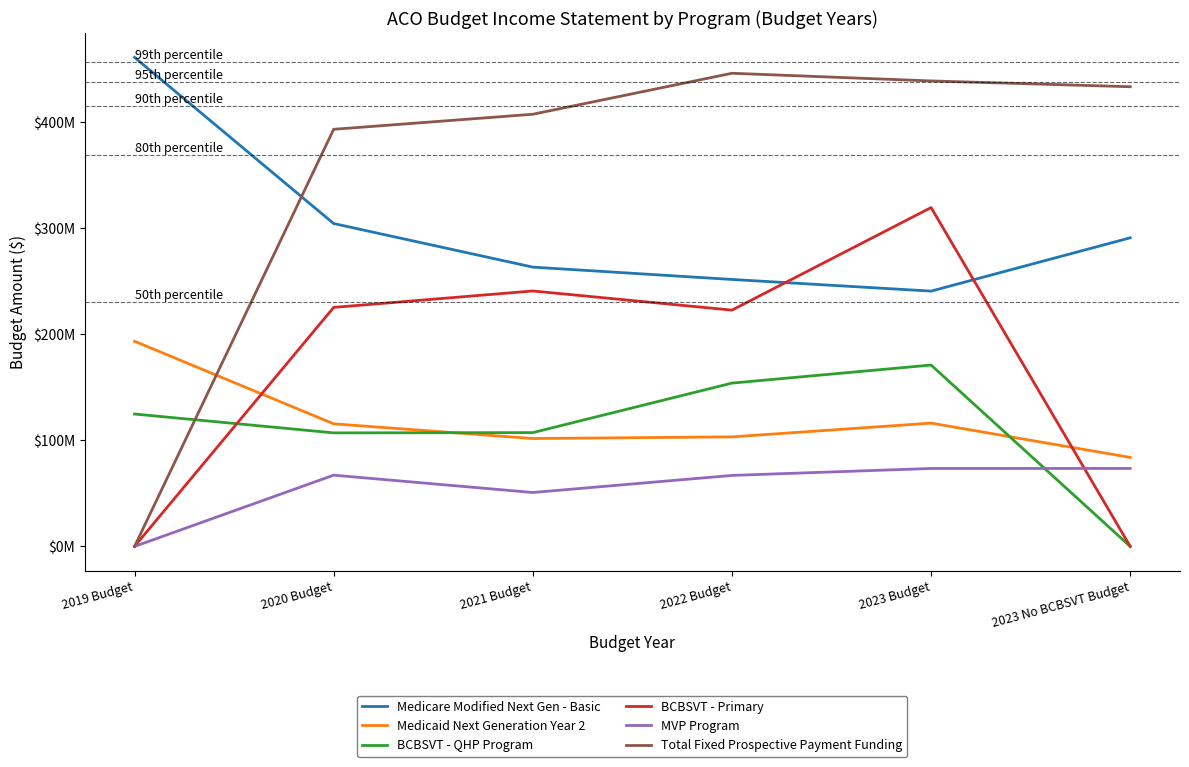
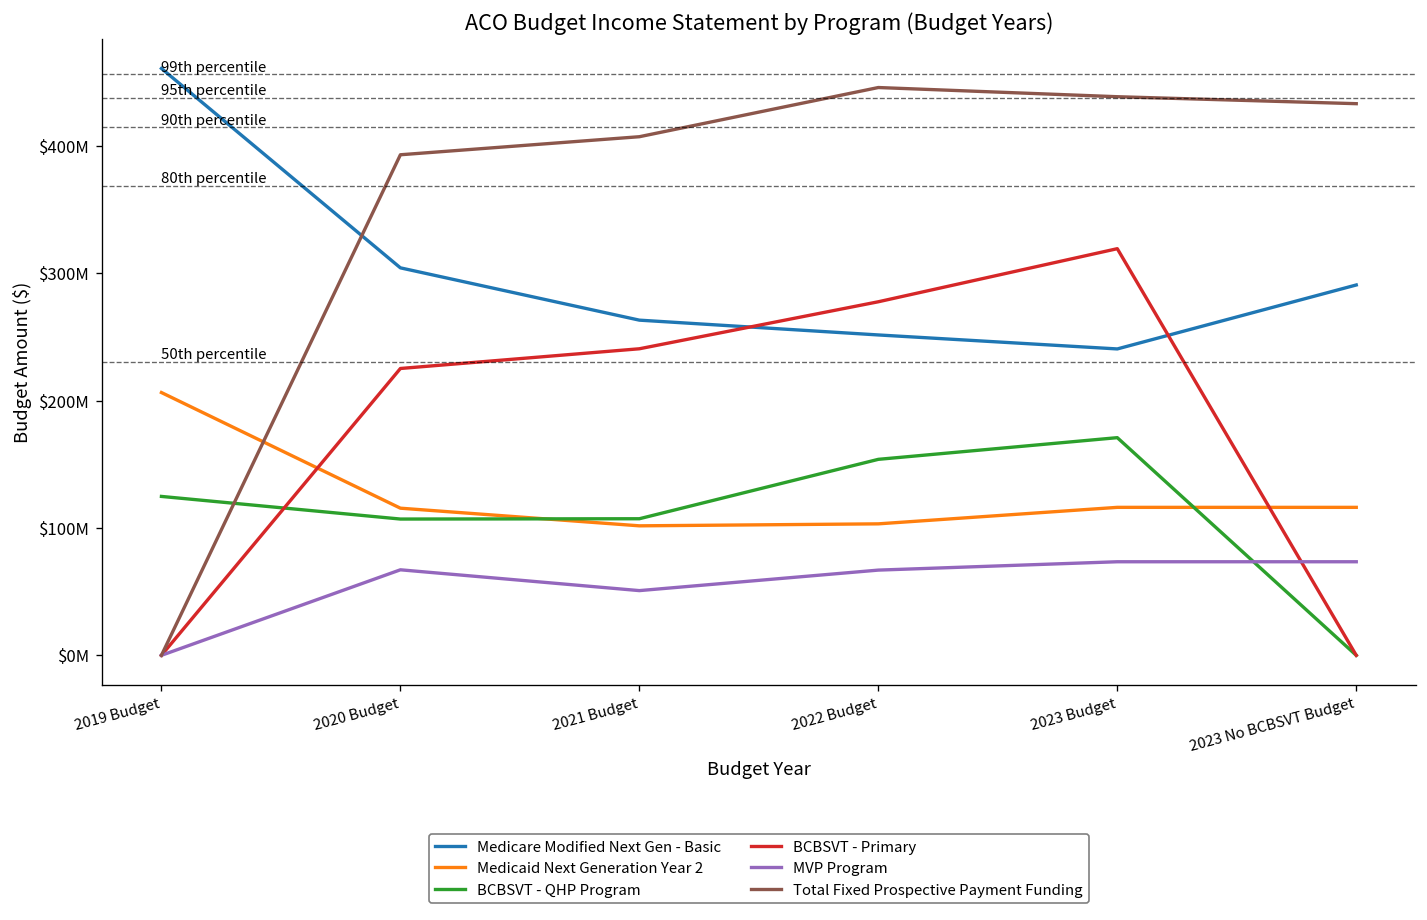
Medicaid Next Generation Year 2, 2019 Budget: $193000000 -> $206000000
BCBSVT - Primary, 2022 Budget: $223000000 -> $278000000
Medicaid Next Generation Year 2, 2023 No BCBSVT Budget: $84000000 -> $116000000
